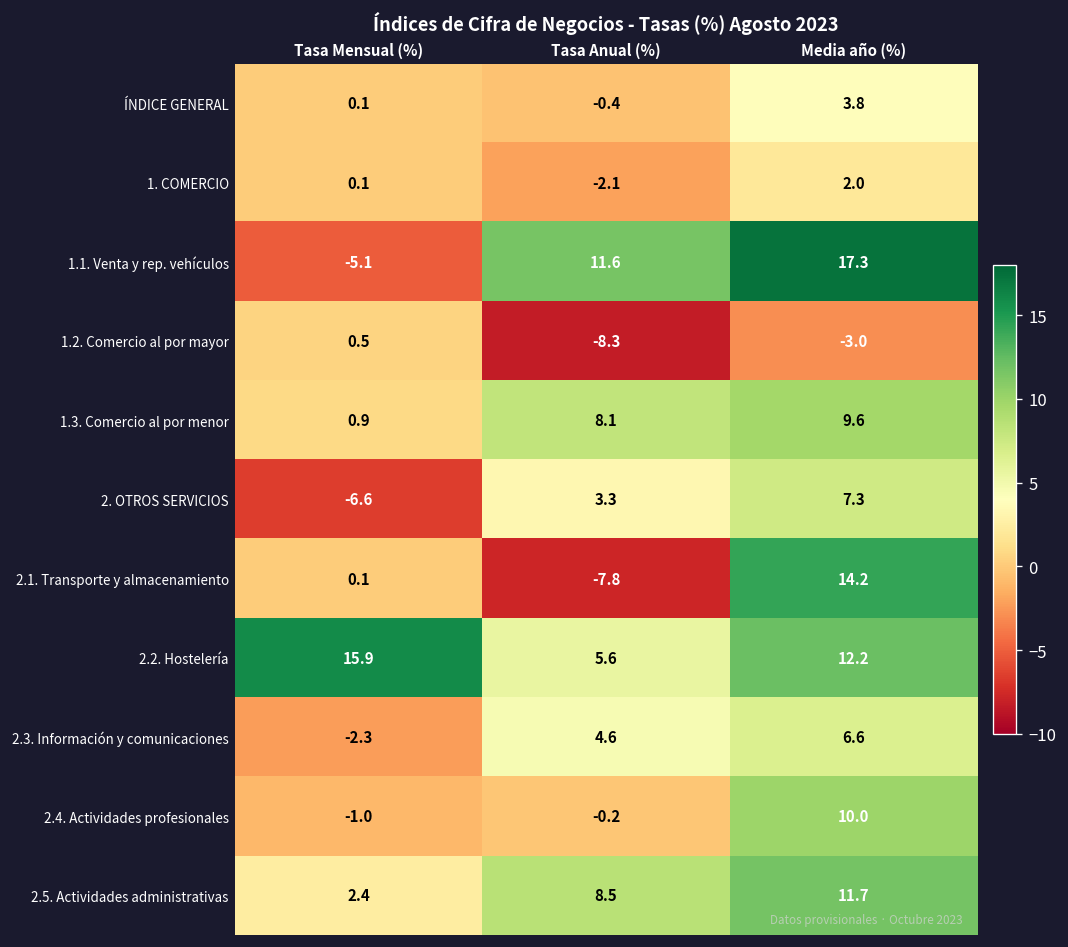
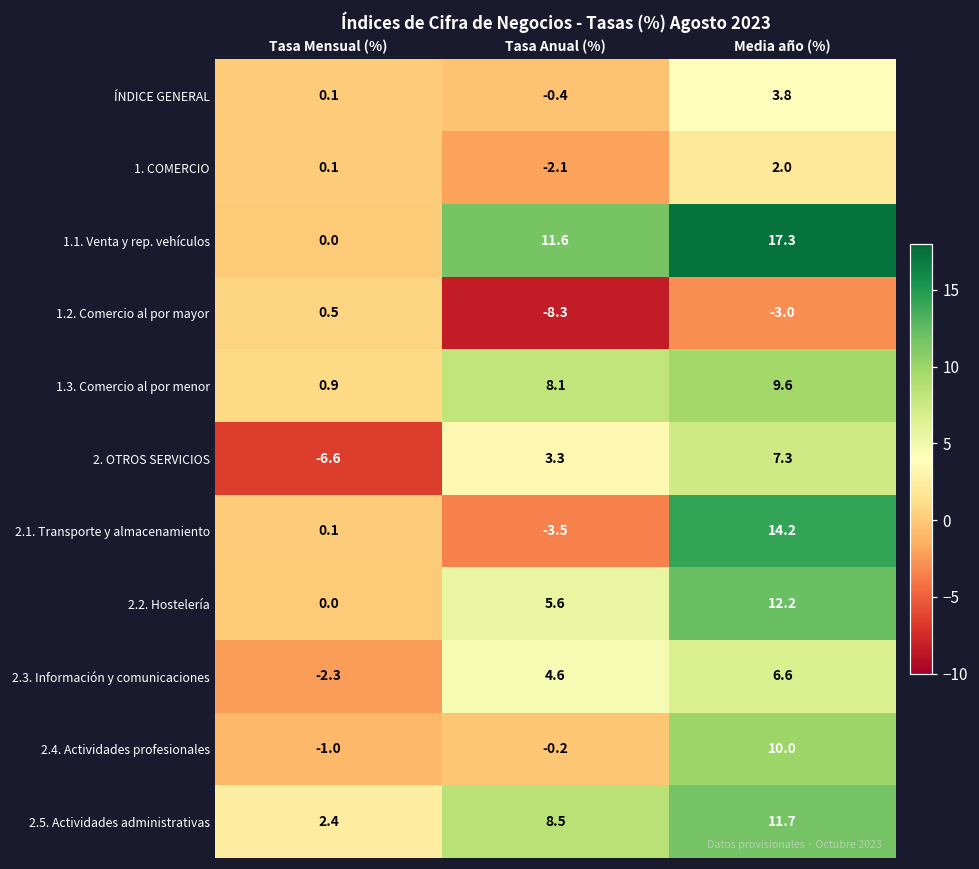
1.1. Venta y rep. vehículos, Tasa Mensual (%): -5.1 -> 0.0
2.1. Transporte y almacenamiento, Tasa Anual (%): -7.8 -> -3.5
2.2. Hostelería, Tasa Mensual (%): 15.9 -> 0.0
